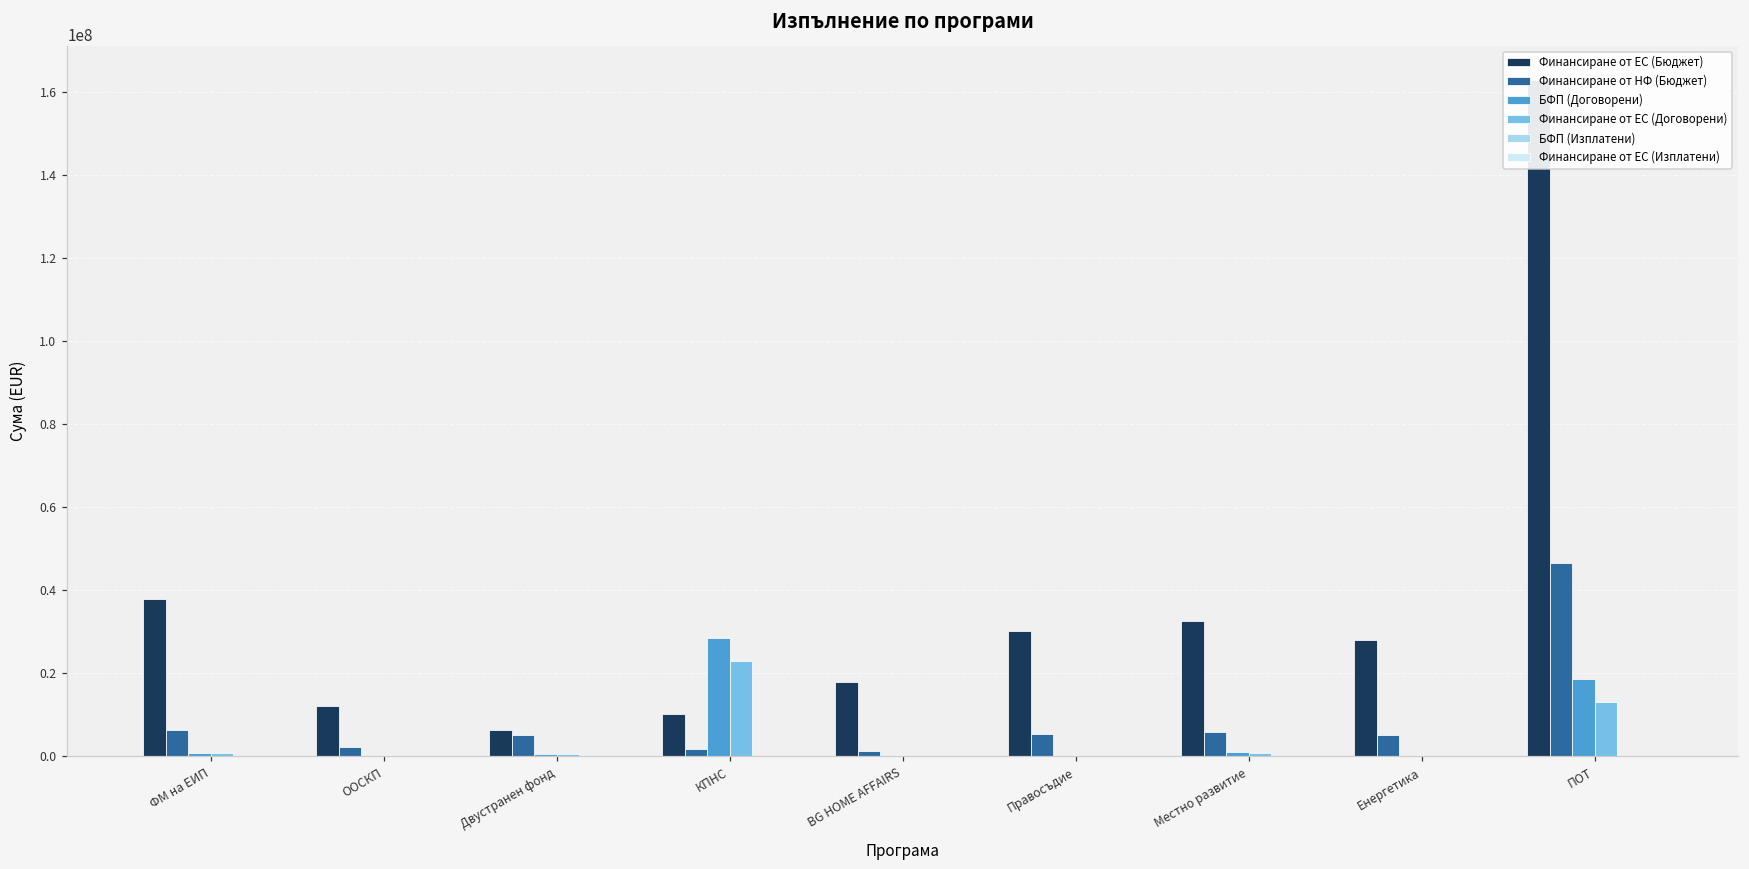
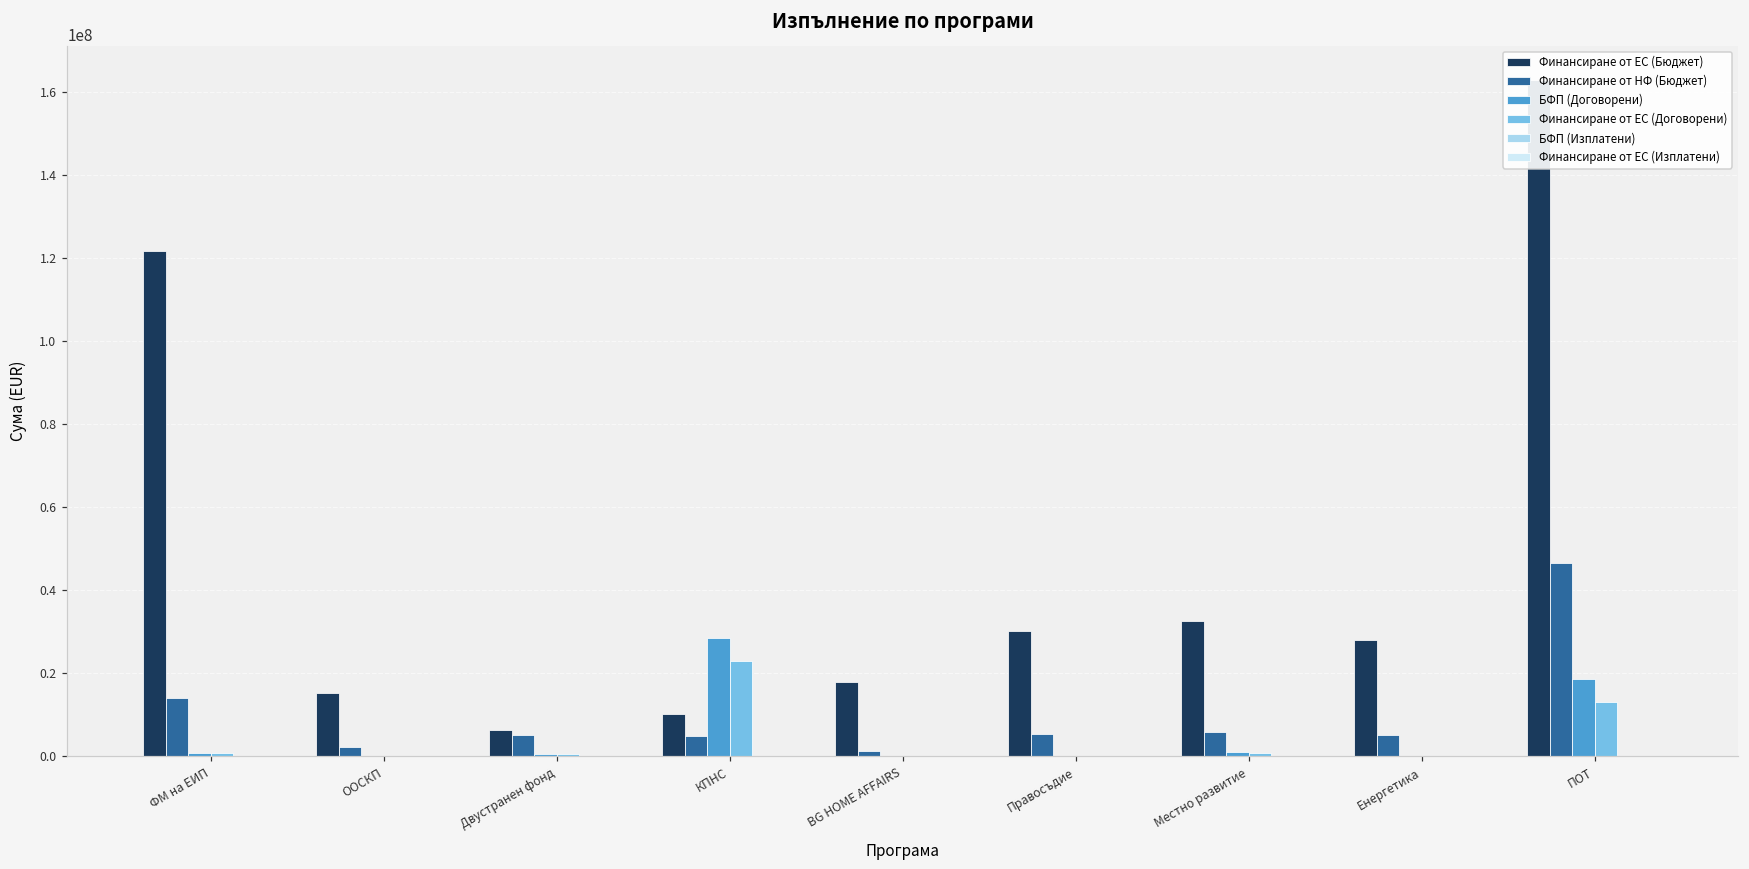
Финансиране от ЕС (Бюджет), ФМ на ЕИП: 38000000 -> 122000000
Финансиране от НФ (Бюджет), ФМ на ЕИП: 6000000 -> 14000000
Финансиране от ЕС (Бюджет), ООСКП: 12000000 -> 15000000
Финансиране от НФ (Бюджет), КПНС: 2000000 -> 5000000
